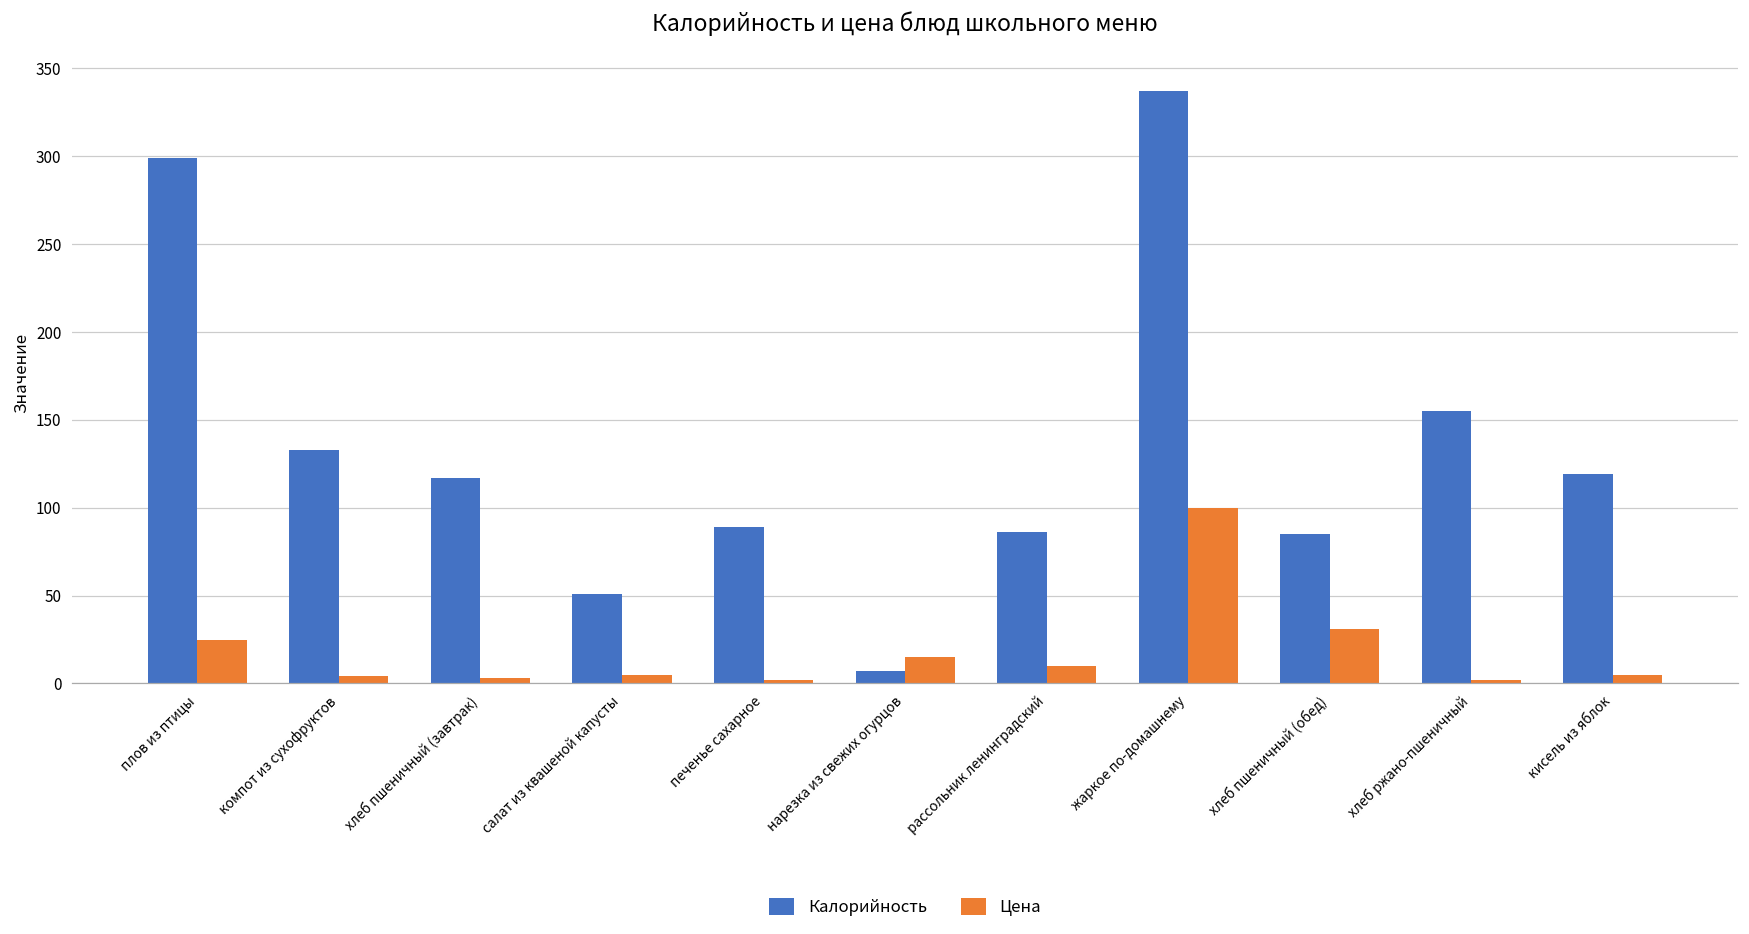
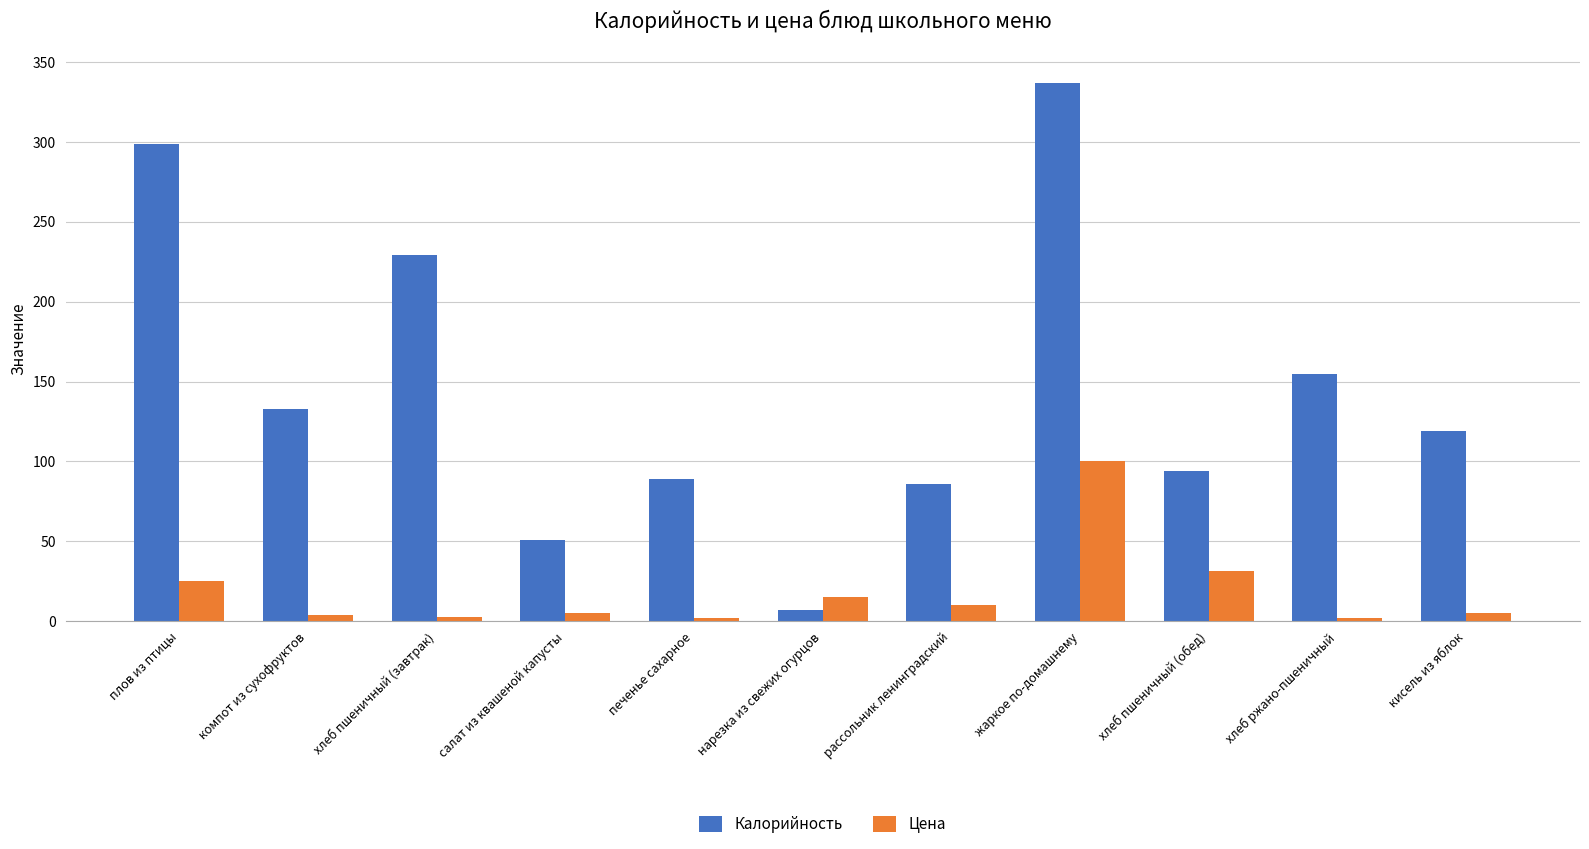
Калорийность, хлеб пшеничный (завтрак): 117 -> 229
Калорийность, хлеб пшеничный (обед): 85 -> 94
